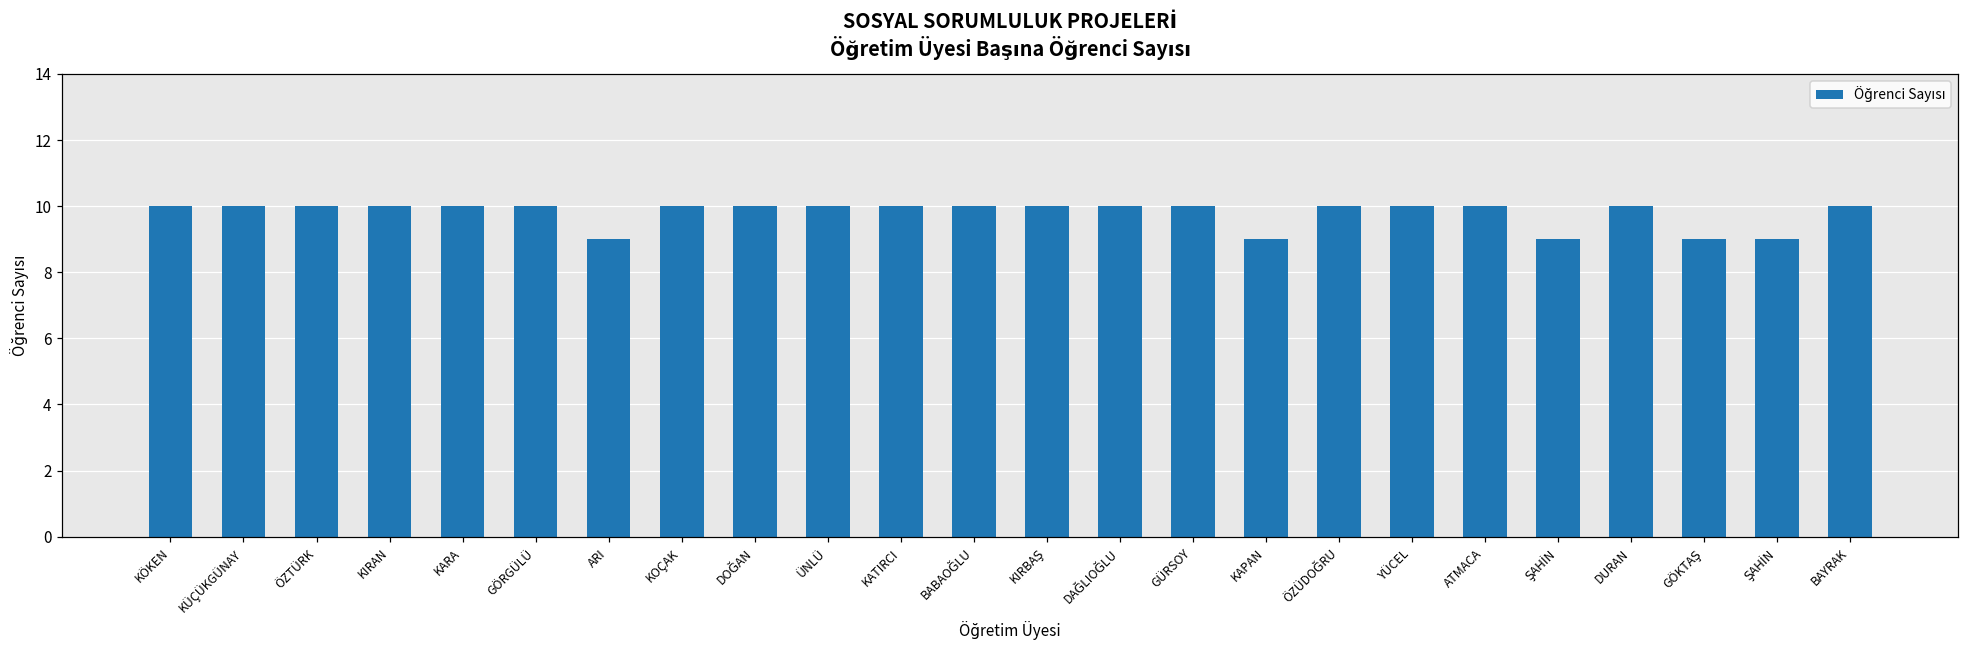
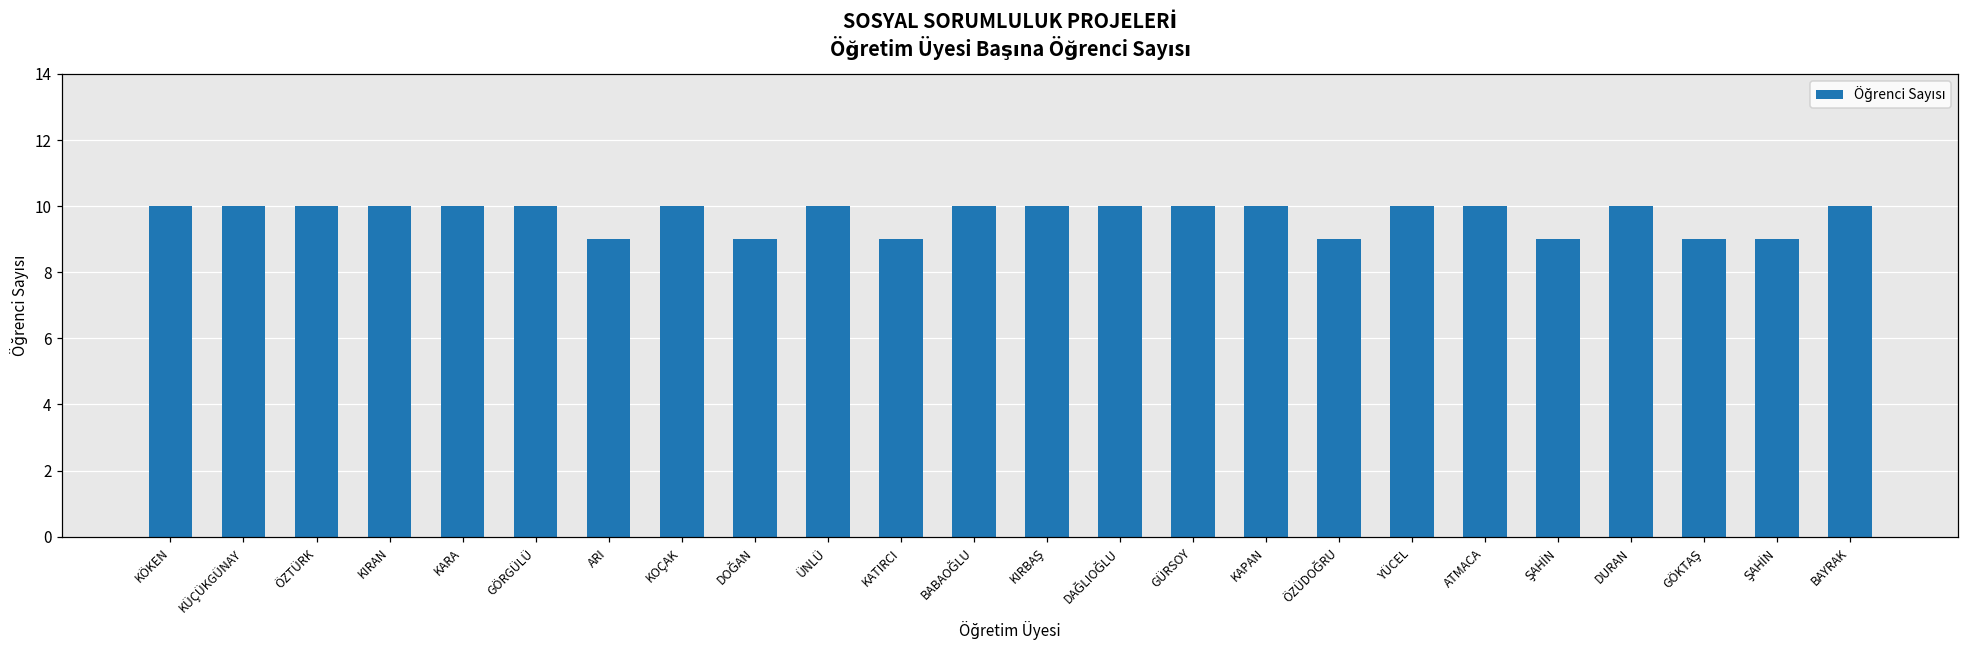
DOĞAN: 10 -> 9
KATIRCI: 10 -> 9
KAPAN: 9 -> 10
ÖZÜDOĞRU: 10 -> 9
